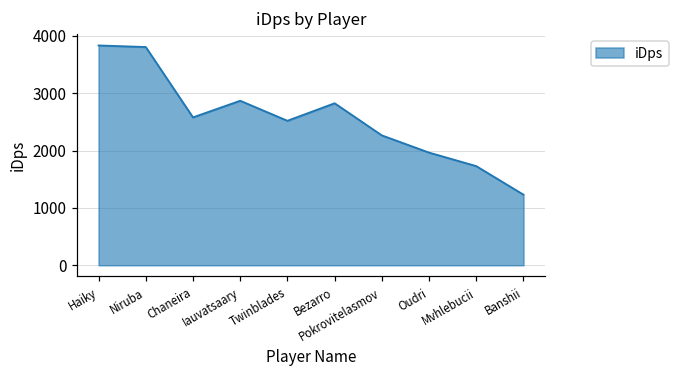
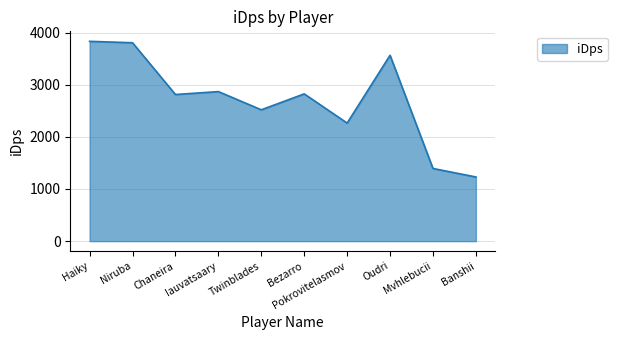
Chaneira: 2600 -> 2800
Oudri: 2000 -> 3600
Mvhlebucii: 1700 -> 1400
